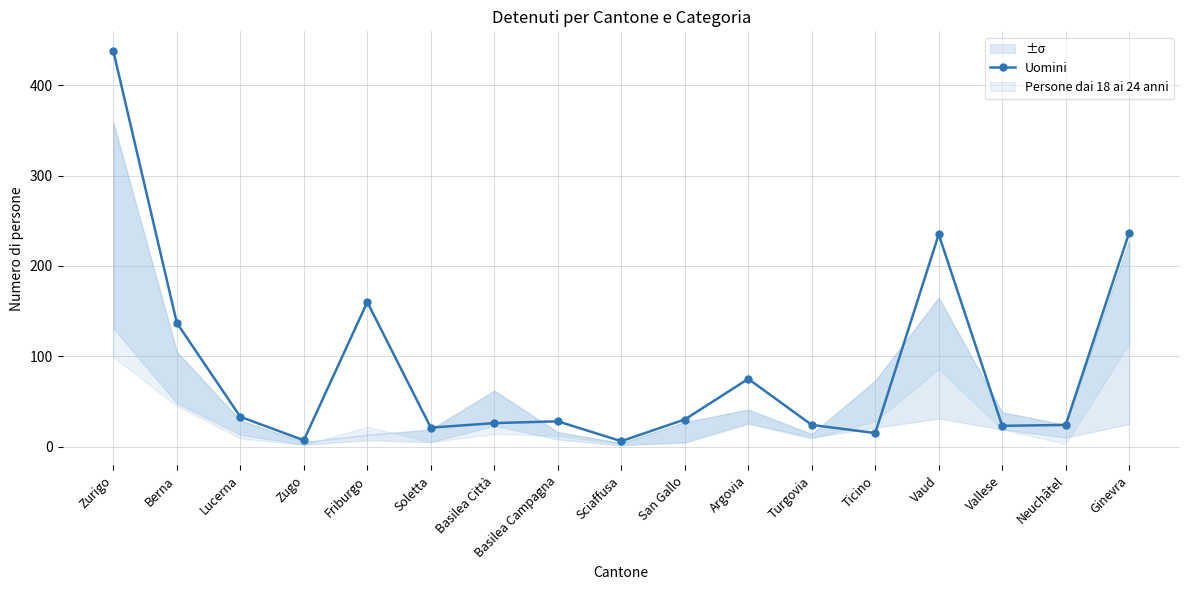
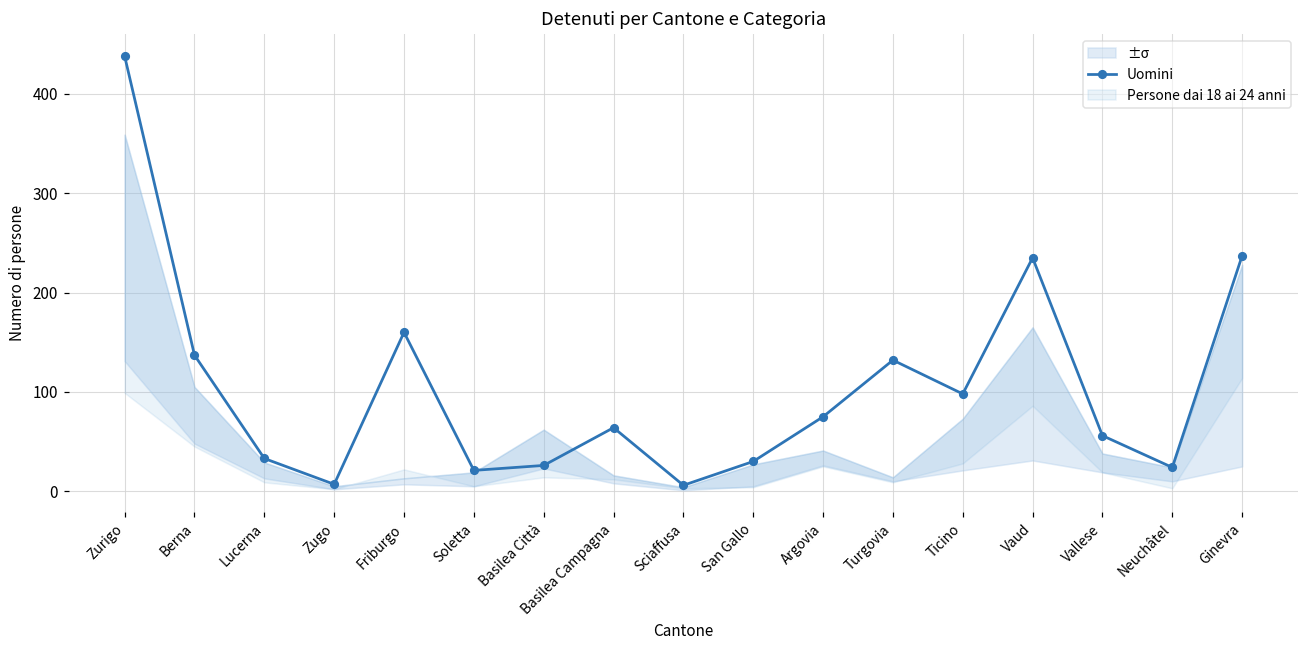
Uomini, Basilea Campagna: 30 -> 60
Uomini, Turgovia: 20 -> 130
Uomini, Ticino: 20 -> 100
Uomini, Vallese: 20 -> 60
